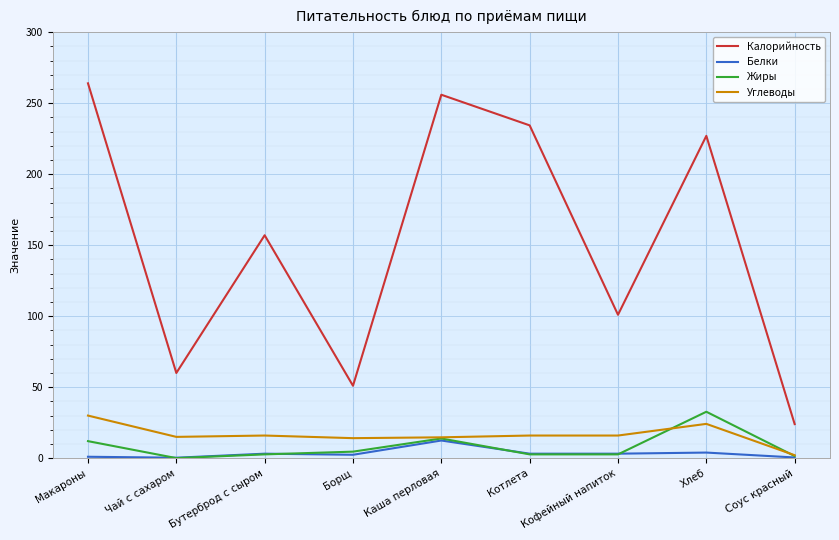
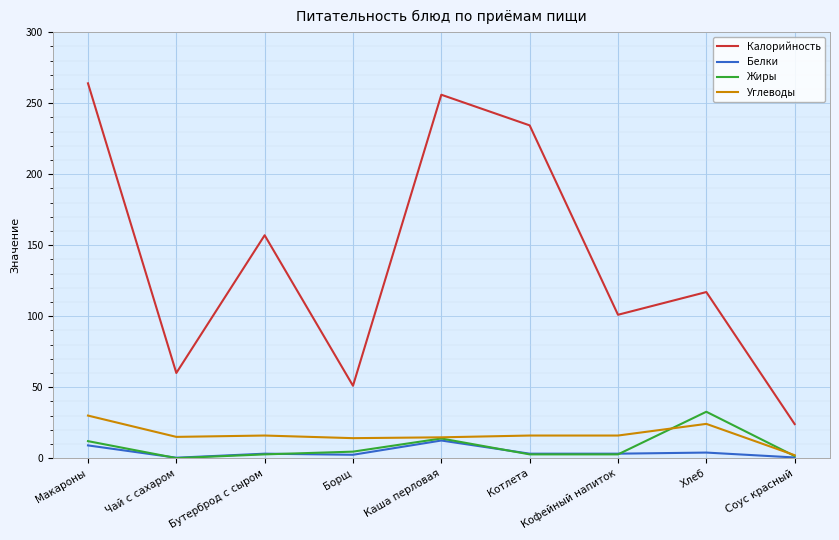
Белки, Макароны: 1 -> 9
Калорийность, Хлеб: 227 -> 117
